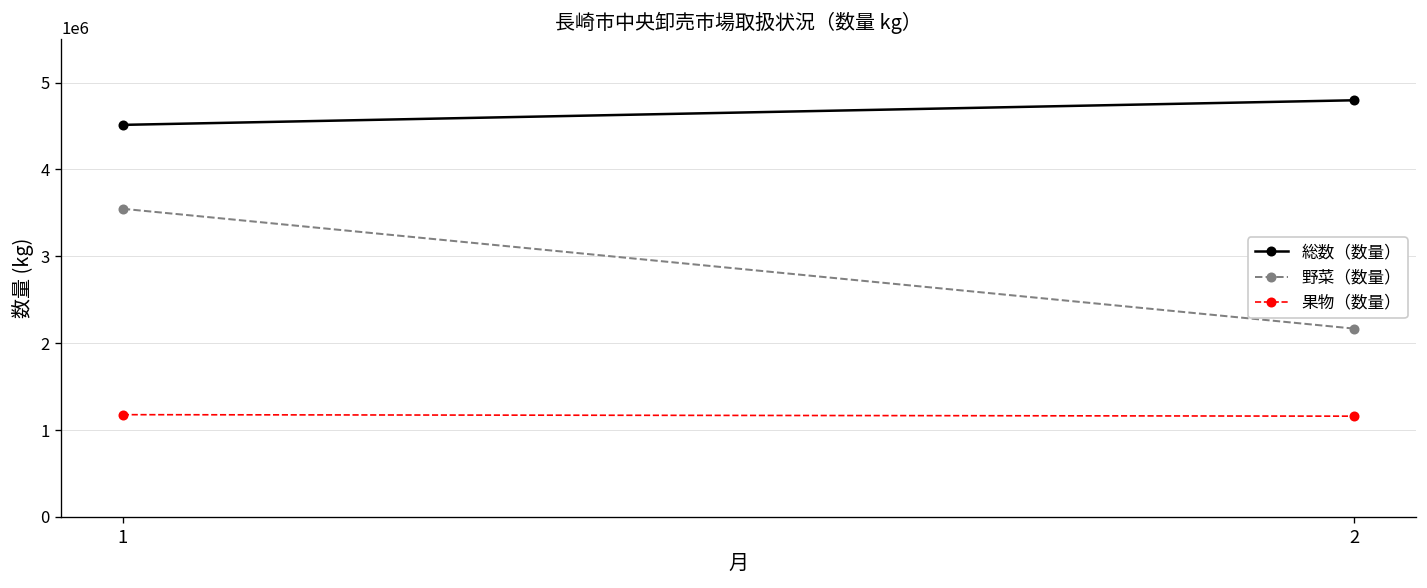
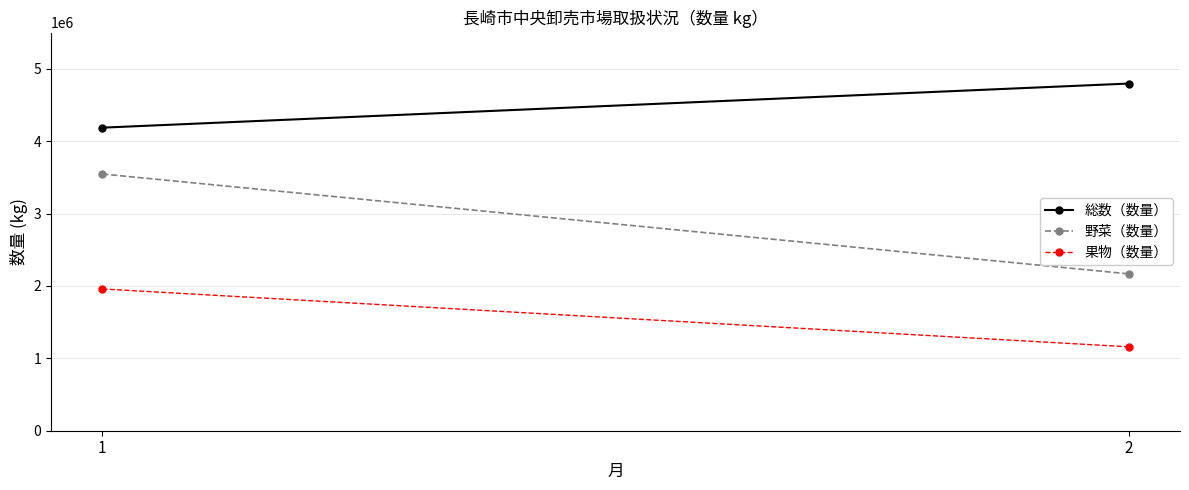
総数（数量）, 1: 4500000 -> 4200000
果物（数量）, 1: 1200000 -> 2000000
